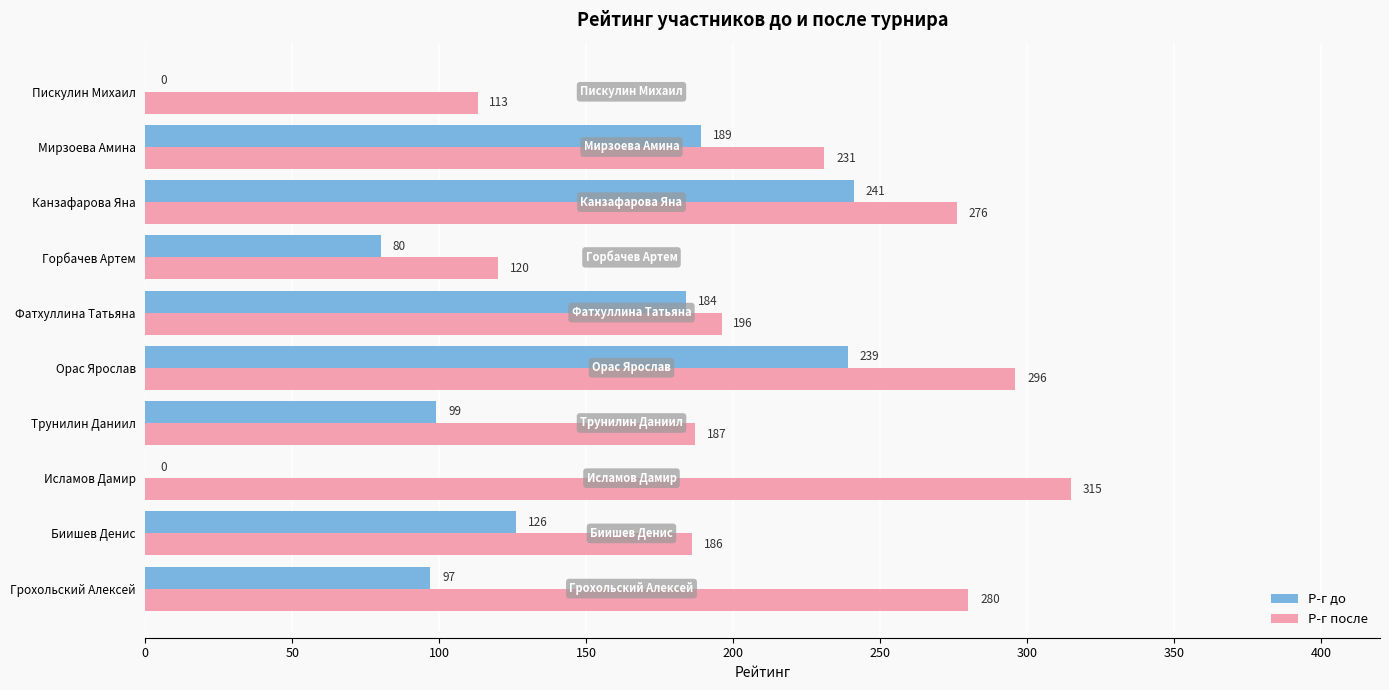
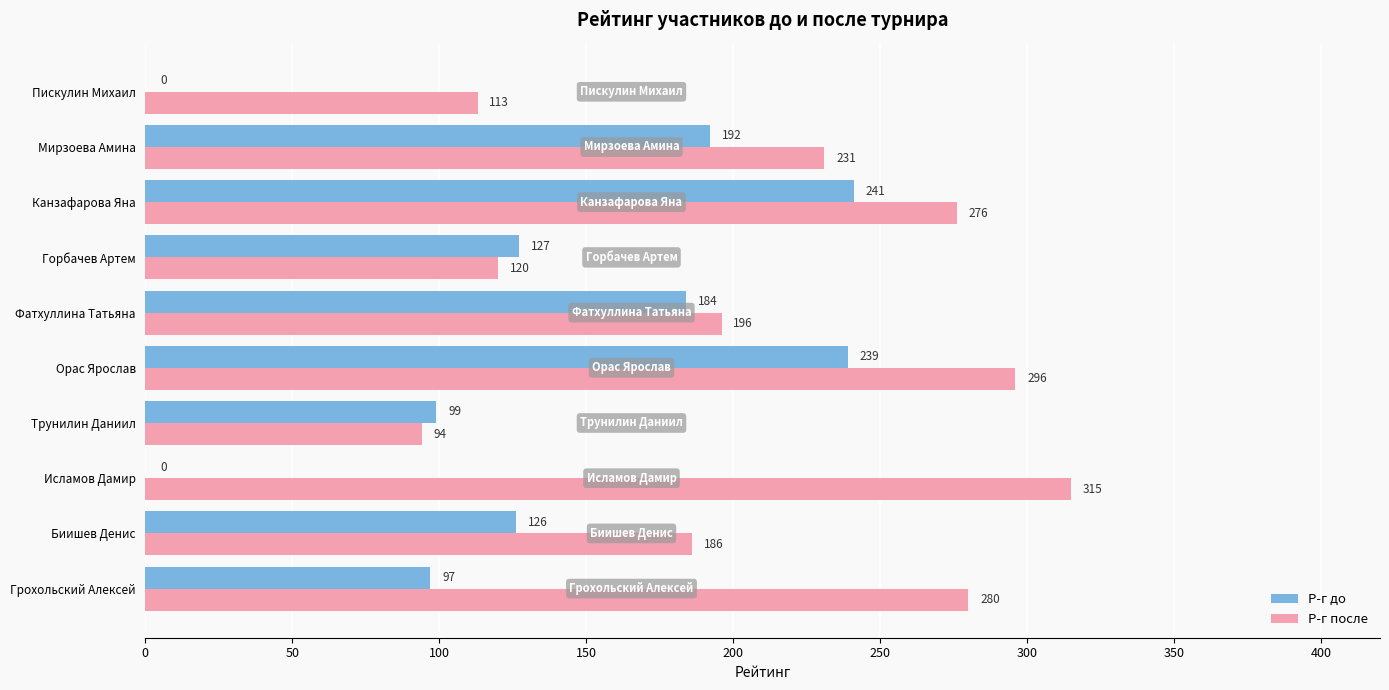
Р-г до, Мирзоева Амина: 189 -> 192
Р-г до, Горбачев Артем: 80 -> 127
Р-г после, Трунилин Даниил: 187 -> 94
